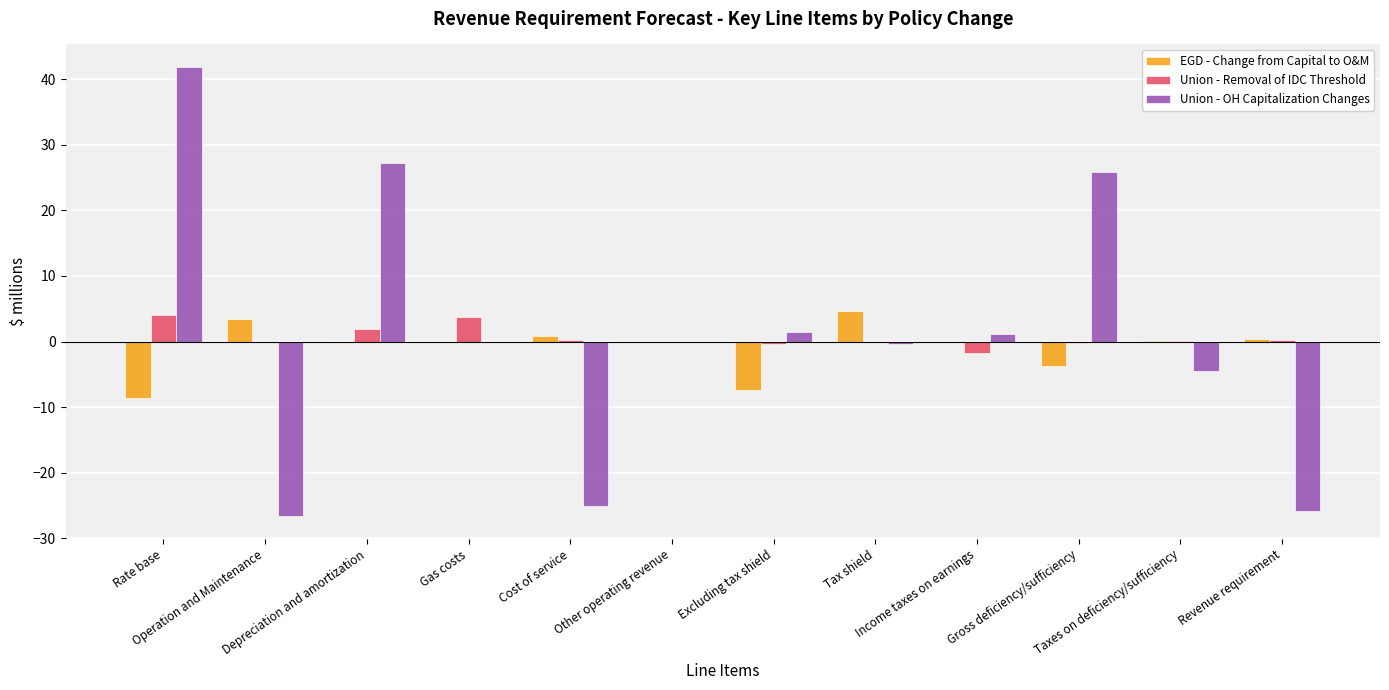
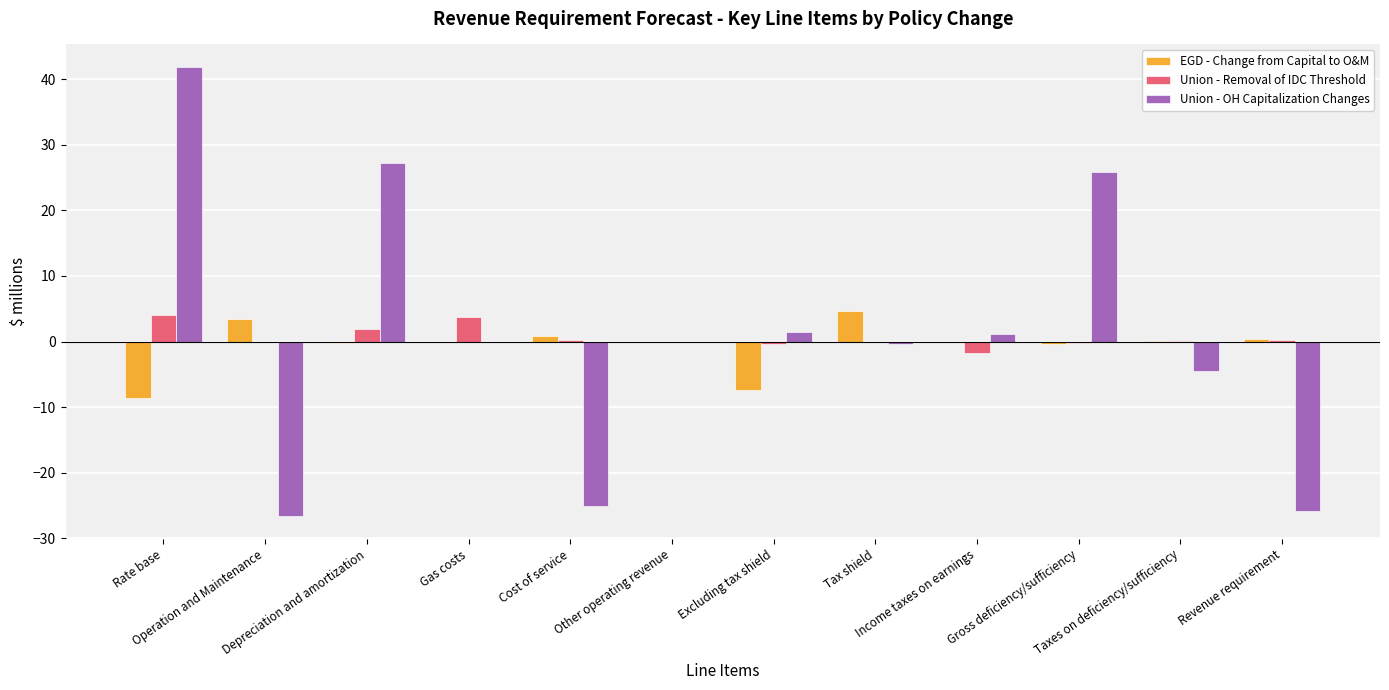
EGD - Change from Capital to O&M, Gross deficiency/sufficiency: -4 -> 0
